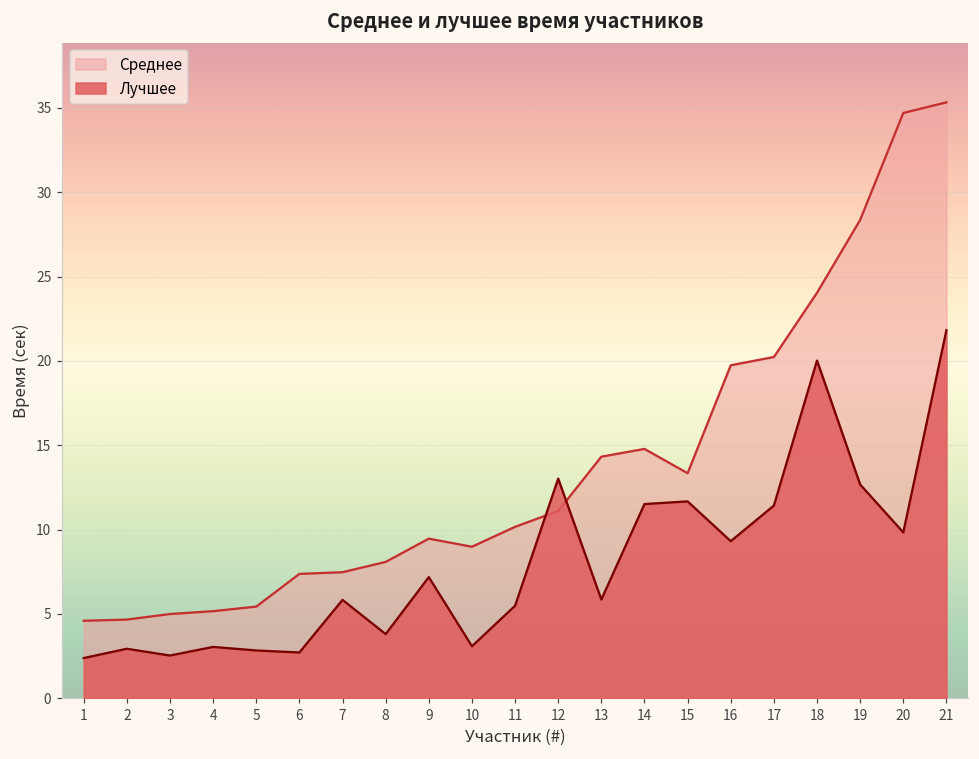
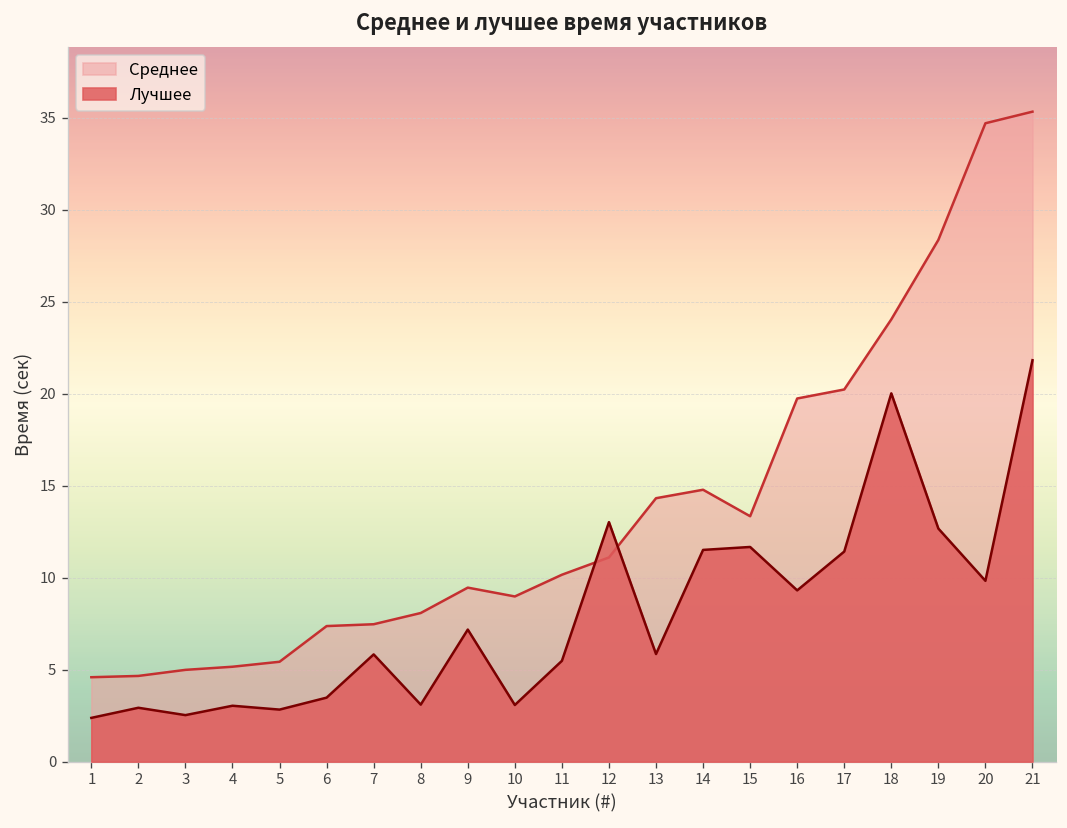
Лучшее, 6: 2.7 -> 3.5
Лучшее, 8: 3.8 -> 3.1
